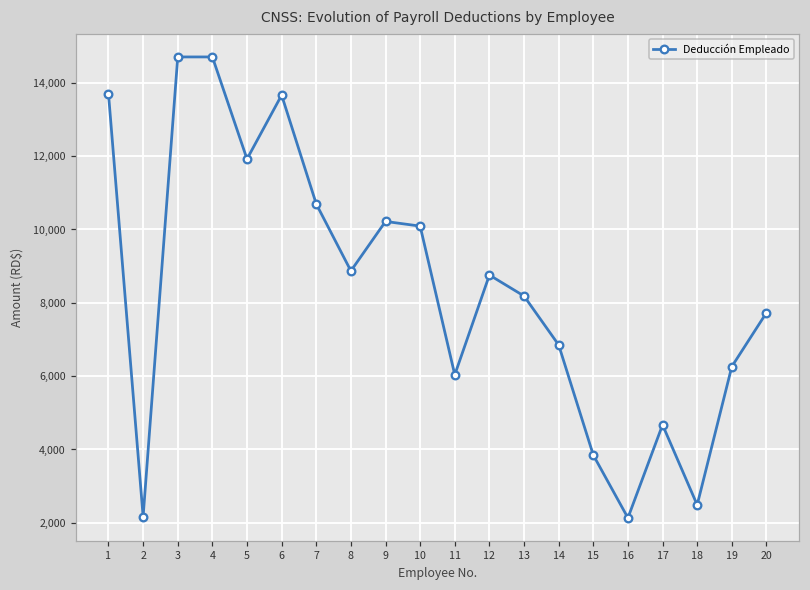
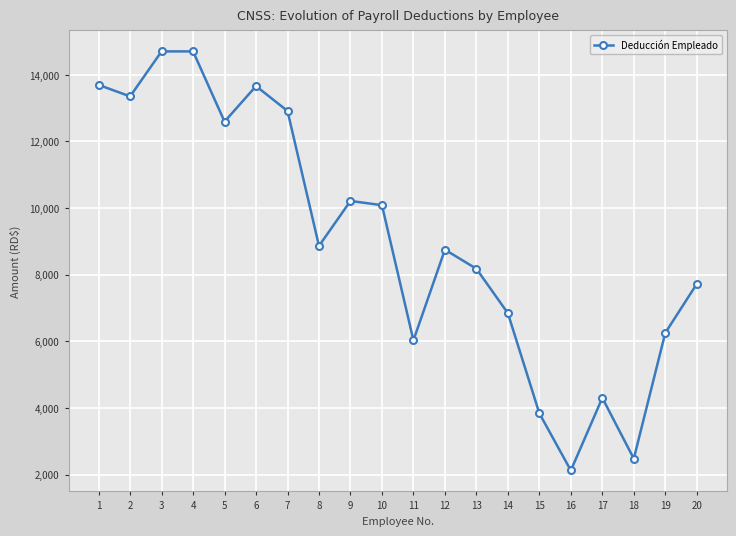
2: 2,200 -> 13,400
5: 11,900 -> 12,600
7: 10,700 -> 12,900
17: 4,700 -> 4,300
